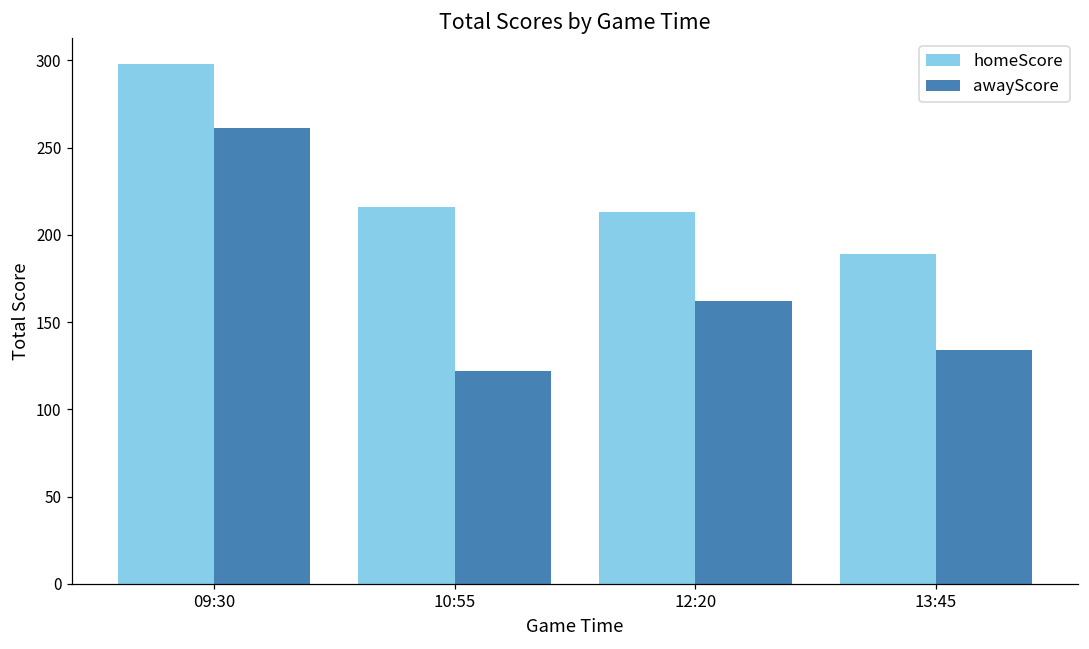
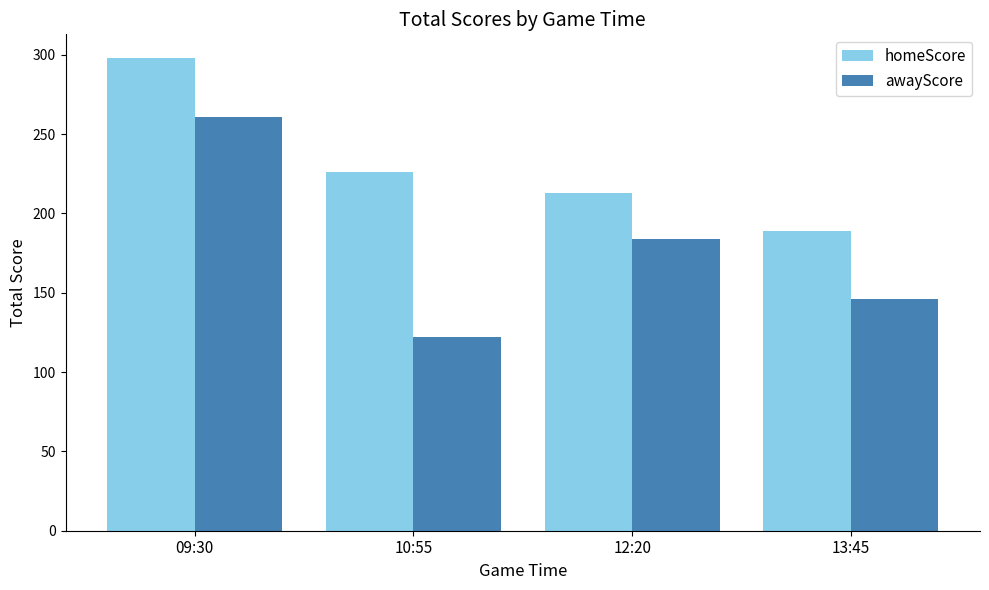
homeScore, 10:55: 216 -> 226
awayScore, 12:20: 162 -> 184
awayScore, 13:45: 134 -> 146
